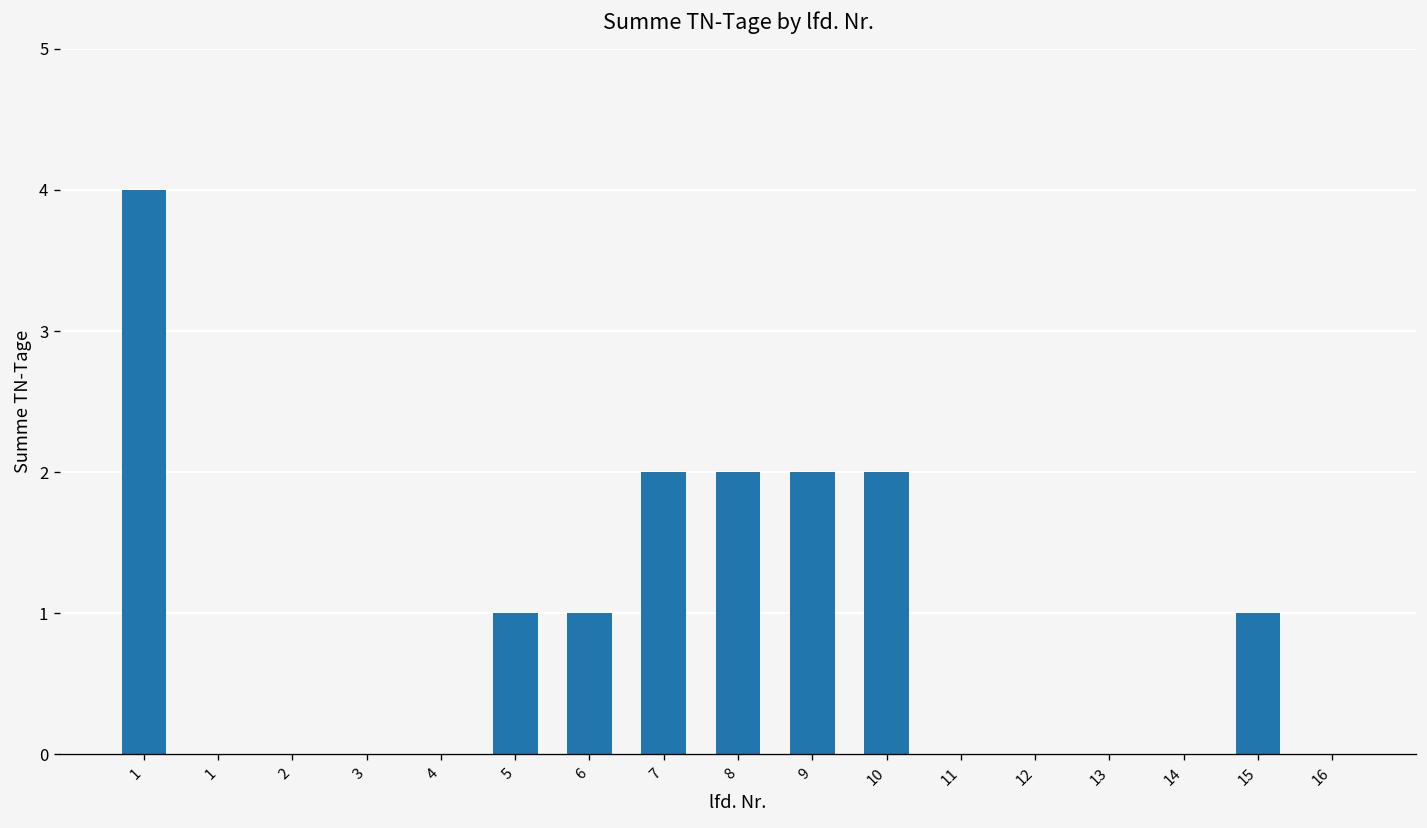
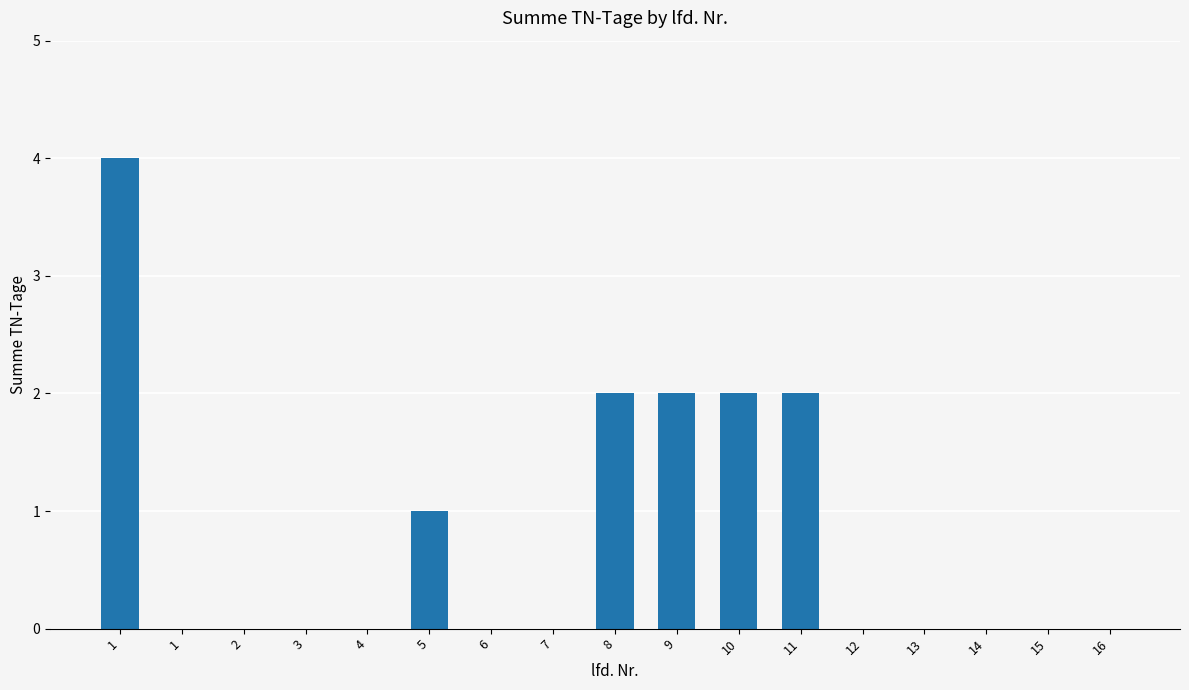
6: 1 -> 0
7: 2 -> 0
11: 0 -> 2
15: 1 -> 0
